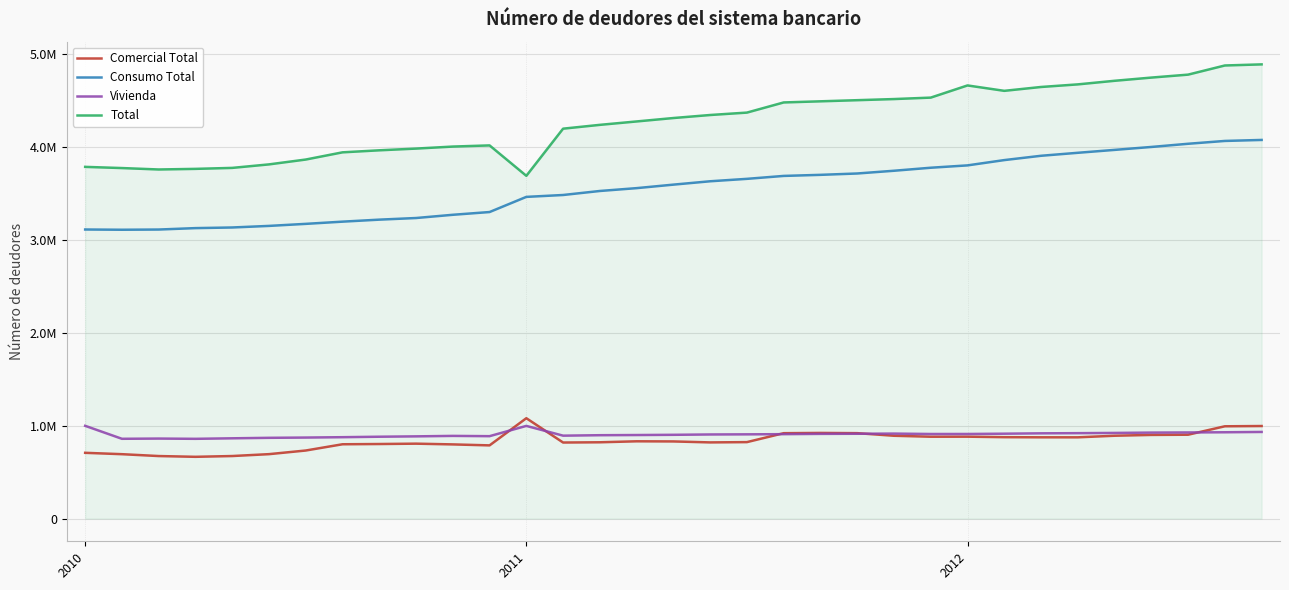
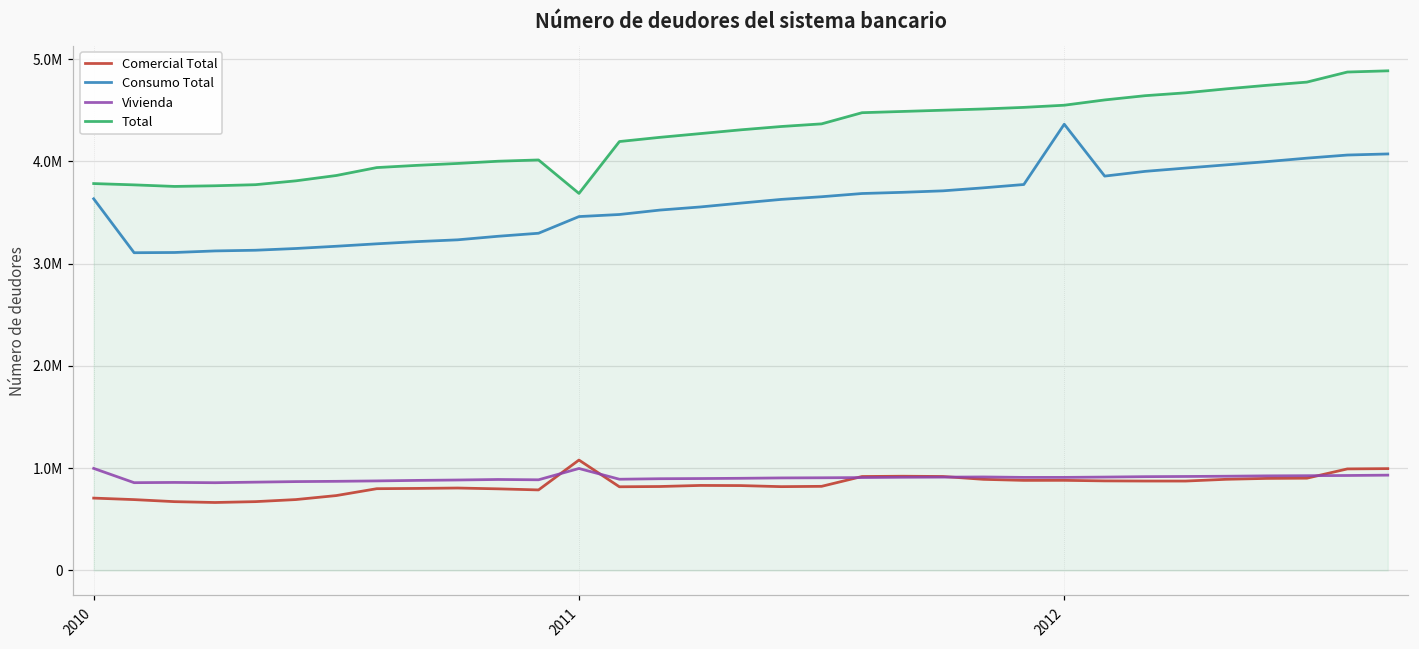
Consumo Total, 2010: 3100000 -> 3600000
Consumo Total, 2012: 3800000 -> 4400000
Total, 2012: 4700000 -> 4500000
